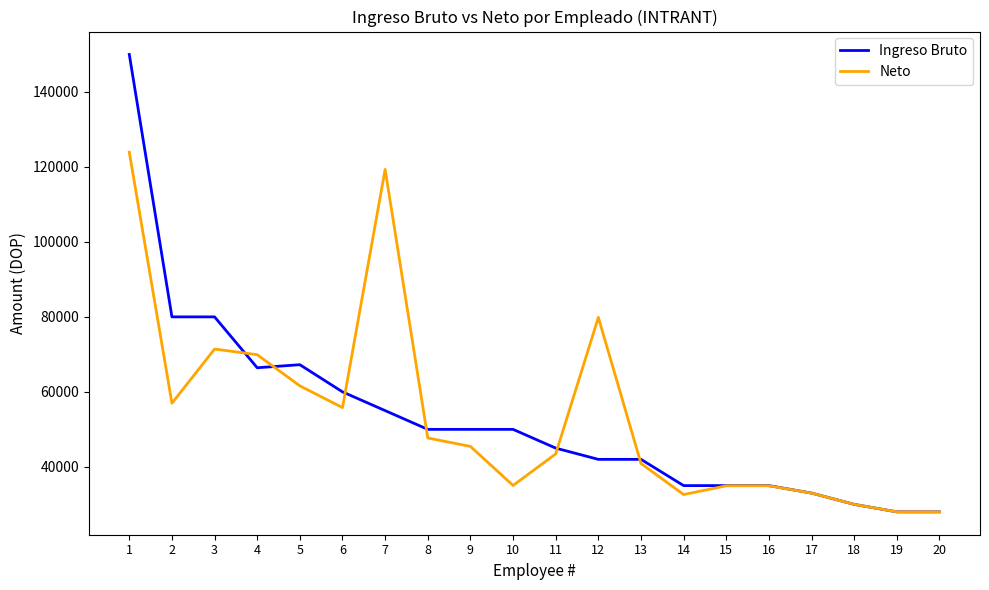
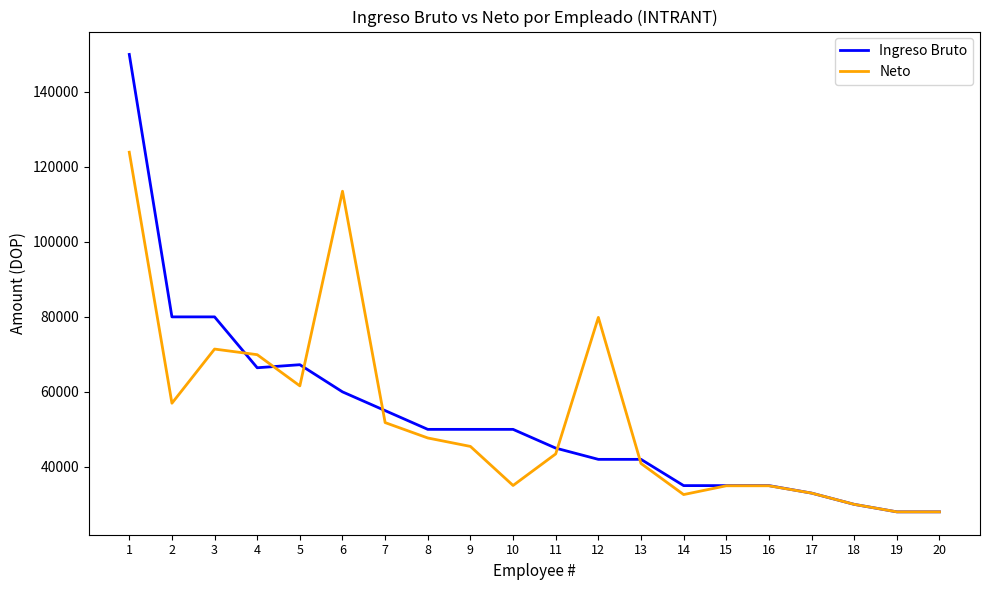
Neto, 6: 56000 -> 114000
Neto, 7: 119000 -> 52000
